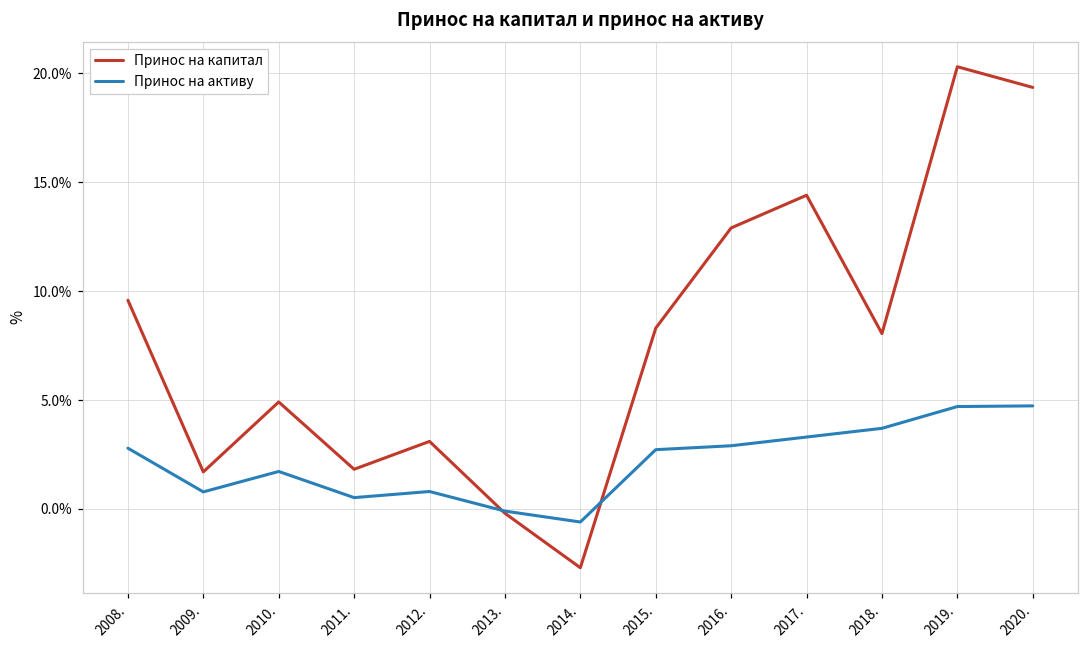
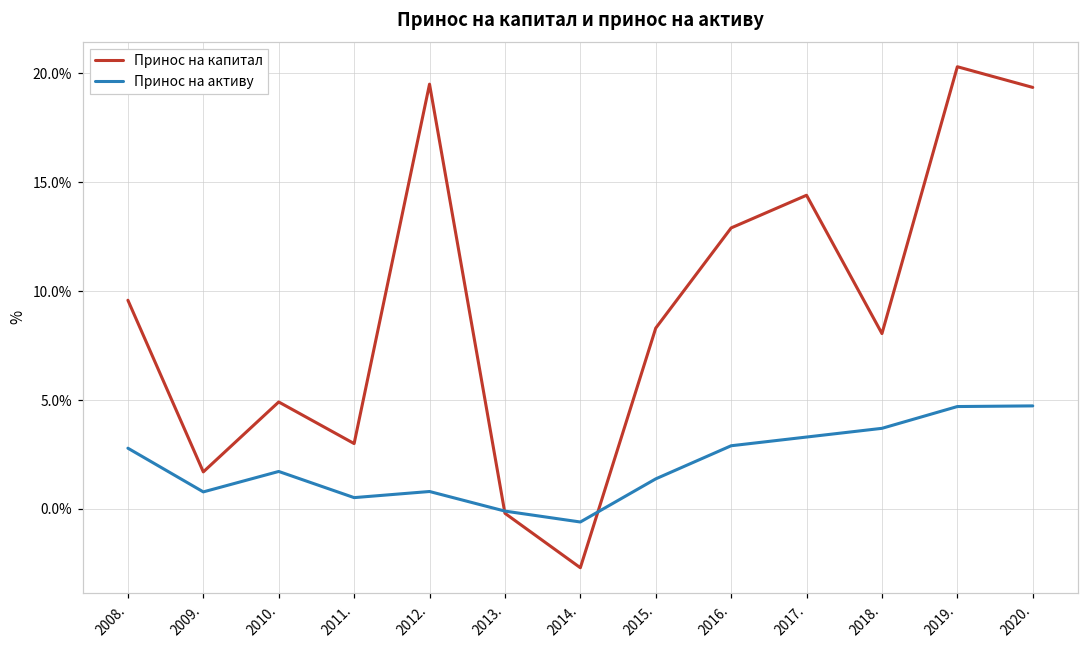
Принос на капитал, 2011.: 1.8% -> 3.0%
Принос на капитал, 2012.: 3.1% -> 19.5%
Принос на активу, 2015.: 2.7% -> 1.4%
